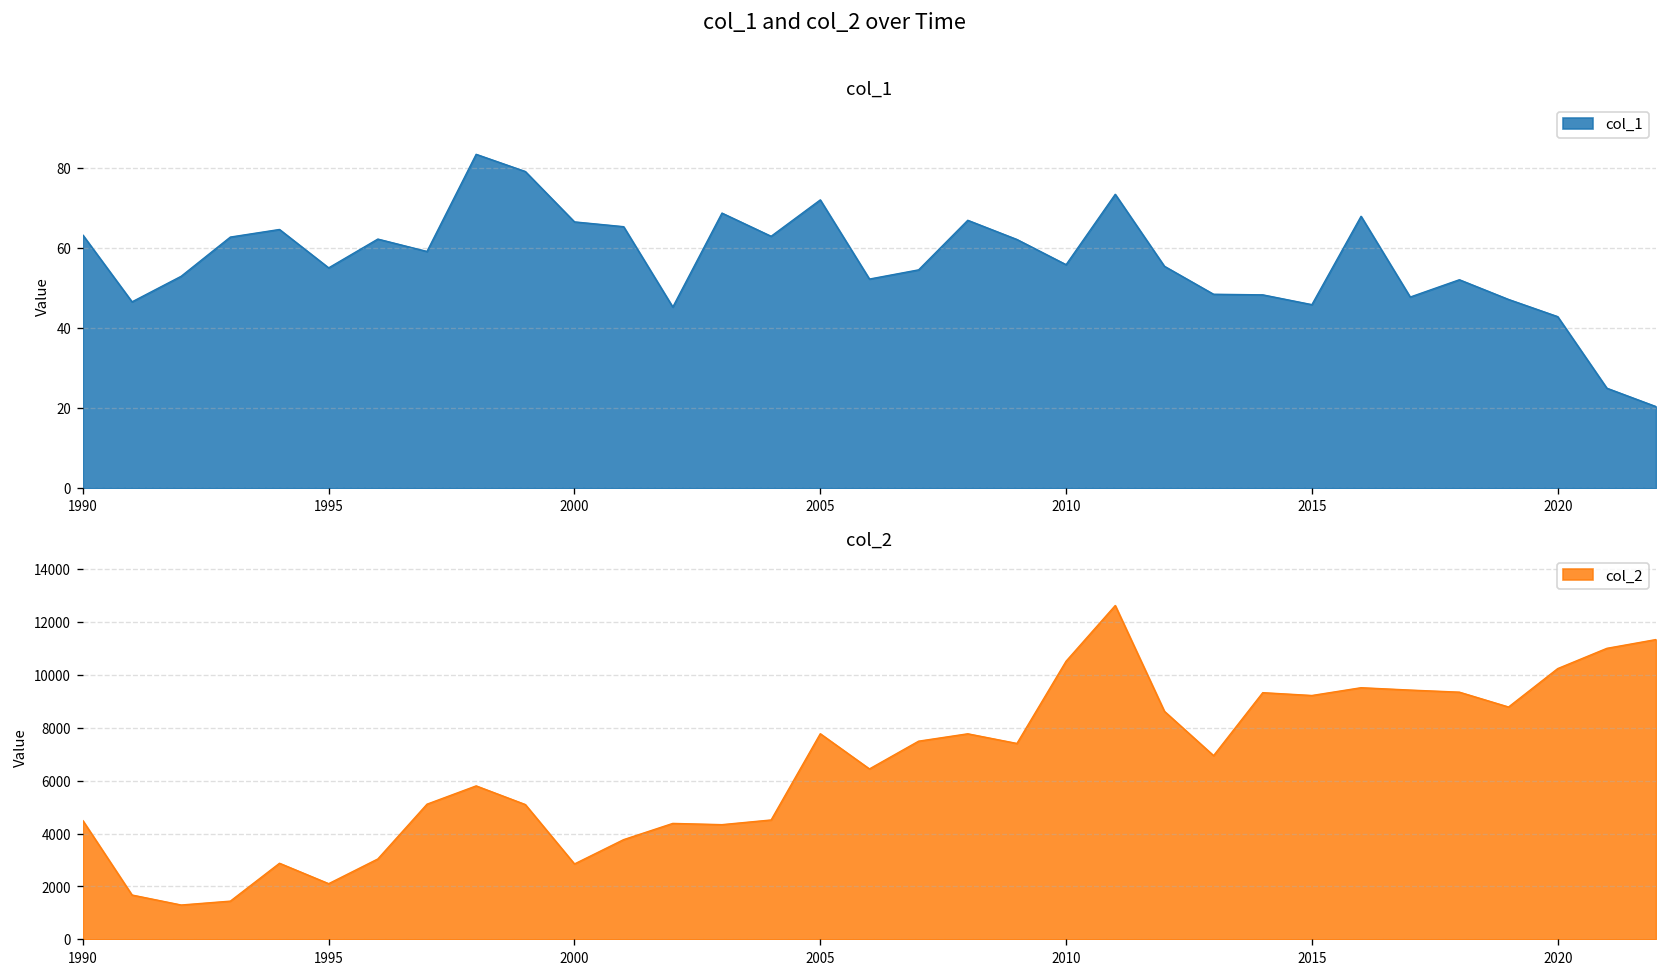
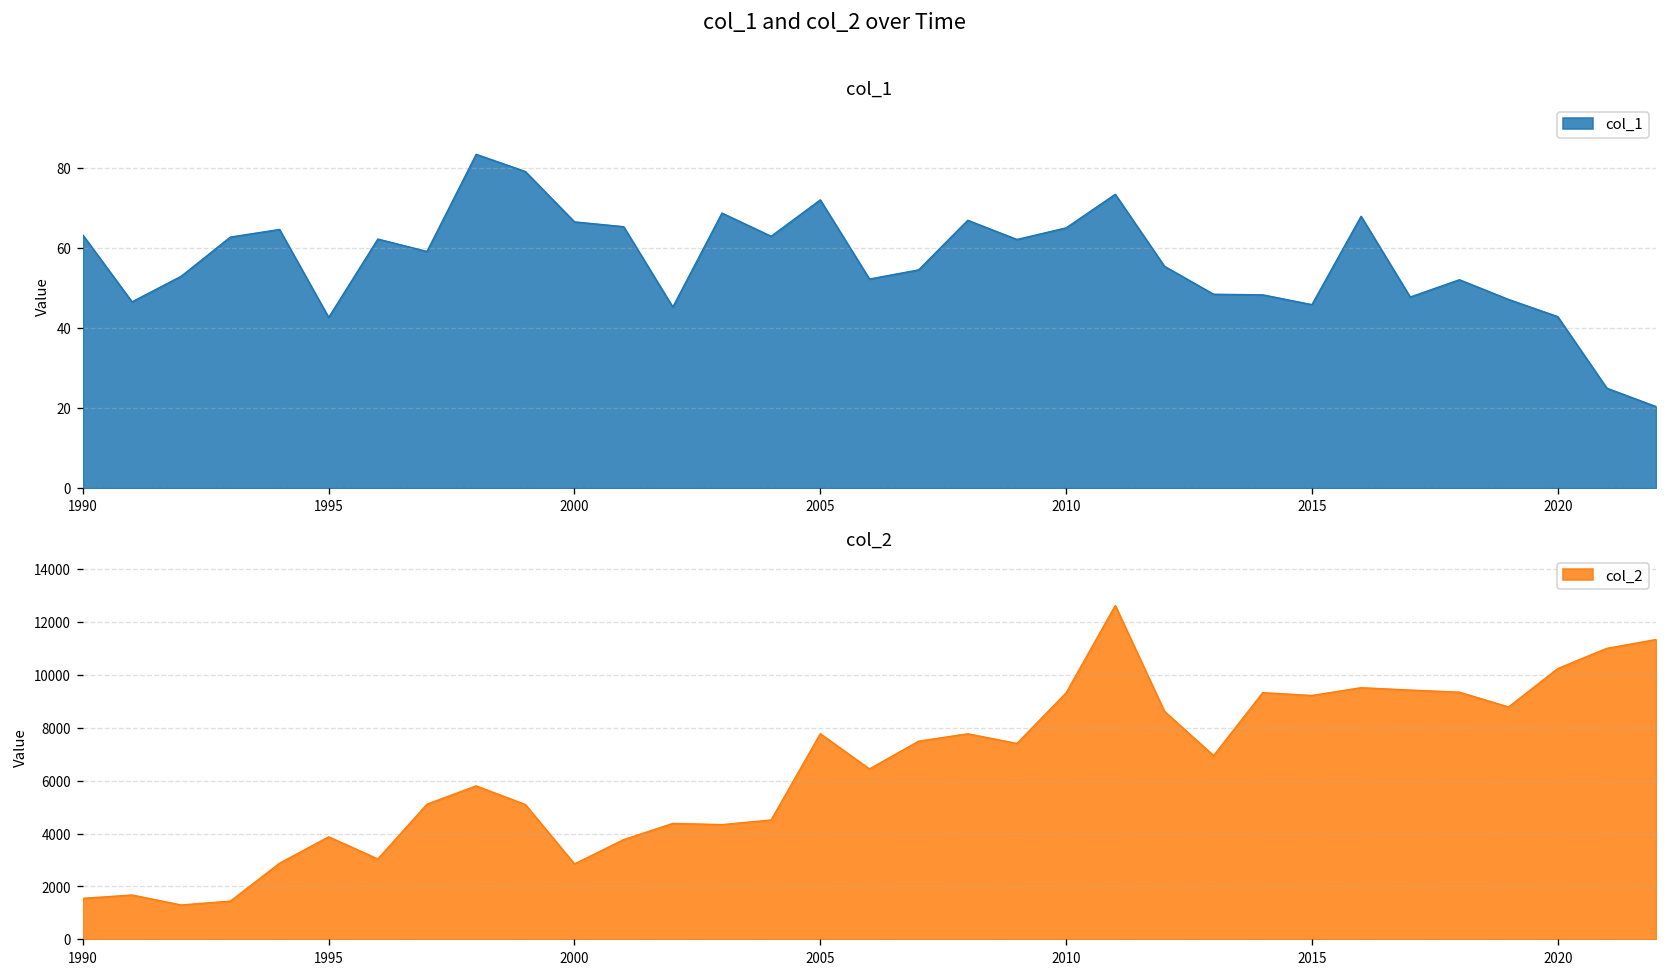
col_1, 1995: 55 -> 43
col_1, 2010: 56 -> 65
col_2, 1990: 4500 -> 1600
col_2, 1995: 2100 -> 3900
col_2, 2010: 10500 -> 9300
